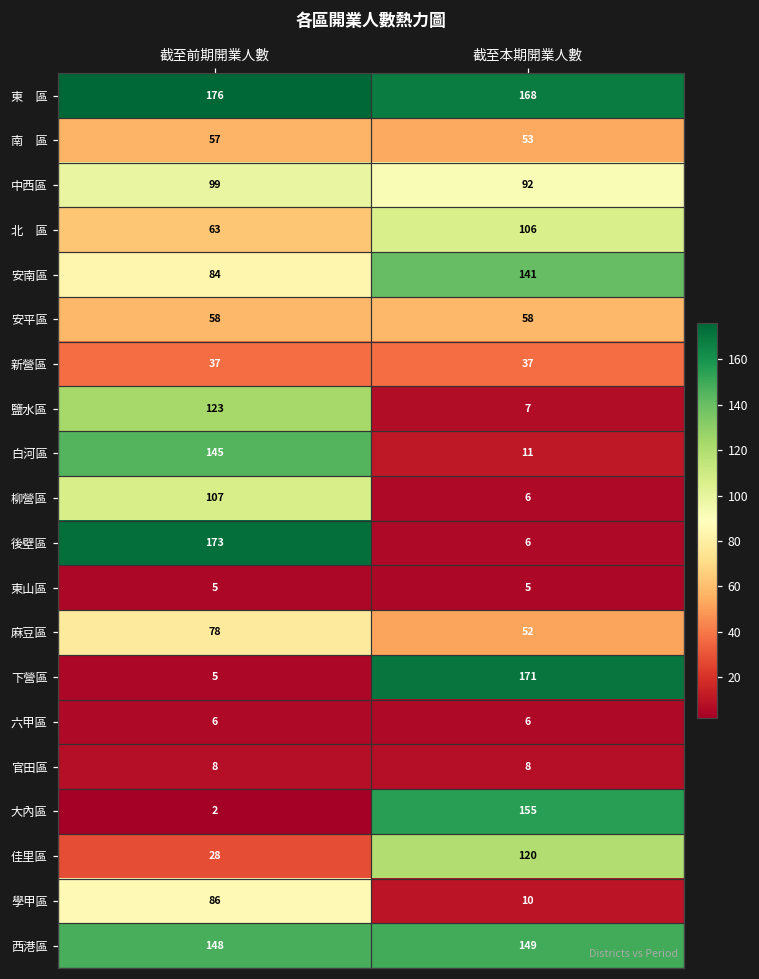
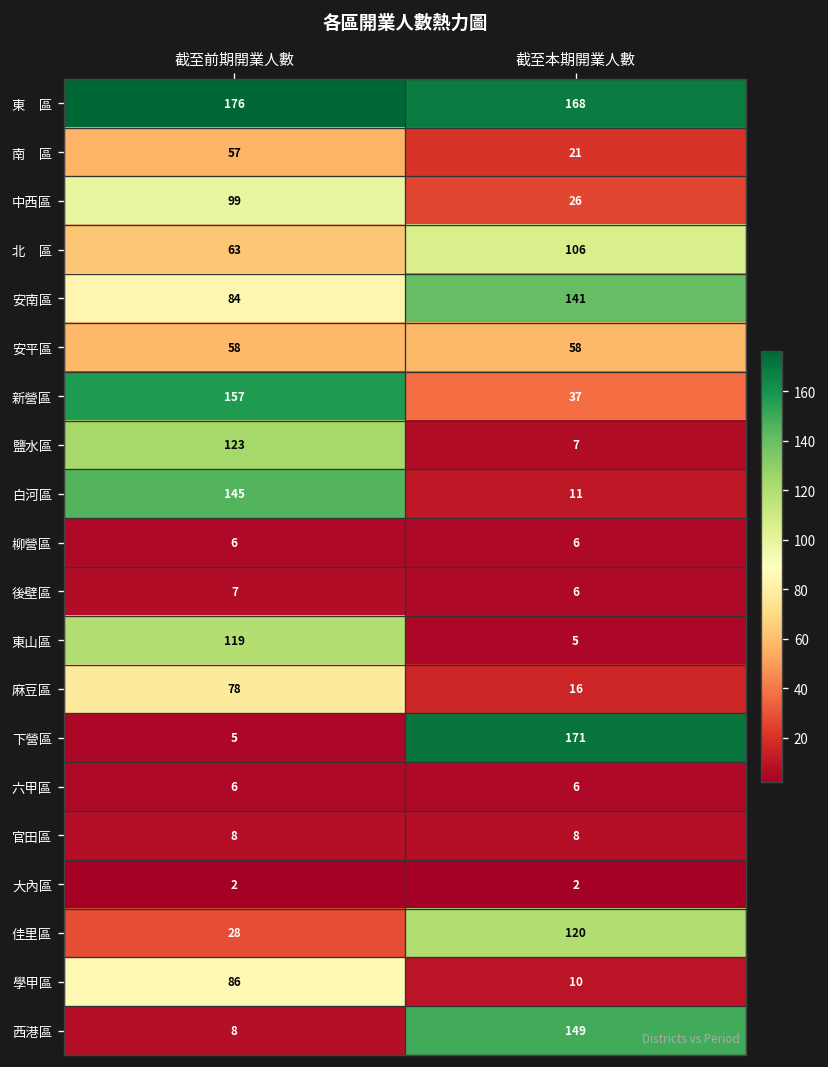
南 區, 截至本期開業人數: 53 -> 21
中西區, 截至本期開業人數: 92 -> 26
新營區, 截至前期開業人數: 37 -> 157
柳營區, 截至前期開業人數: 107 -> 6
後壁區, 截至前期開業人數: 173 -> 7
東山區, 截至前期開業人數: 5 -> 119
麻豆區, 截至本期開業人數: 52 -> 16
大內區, 截至本期開業人數: 155 -> 2
西港區, 截至前期開業人數: 148 -> 8
